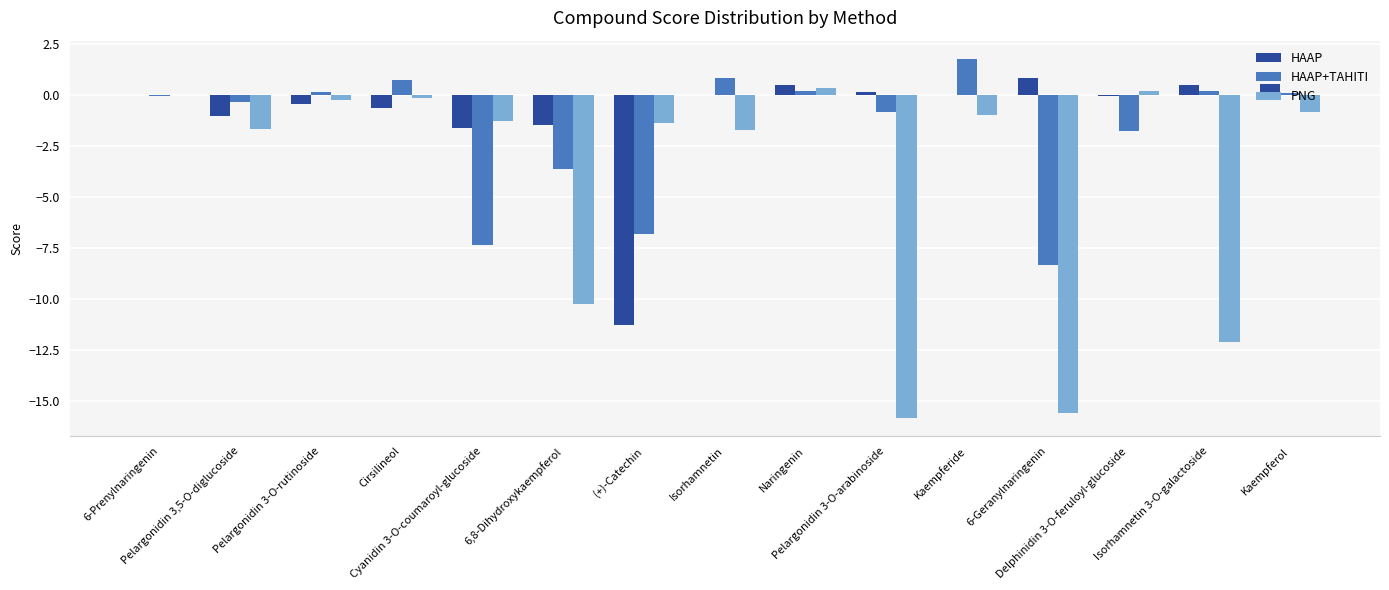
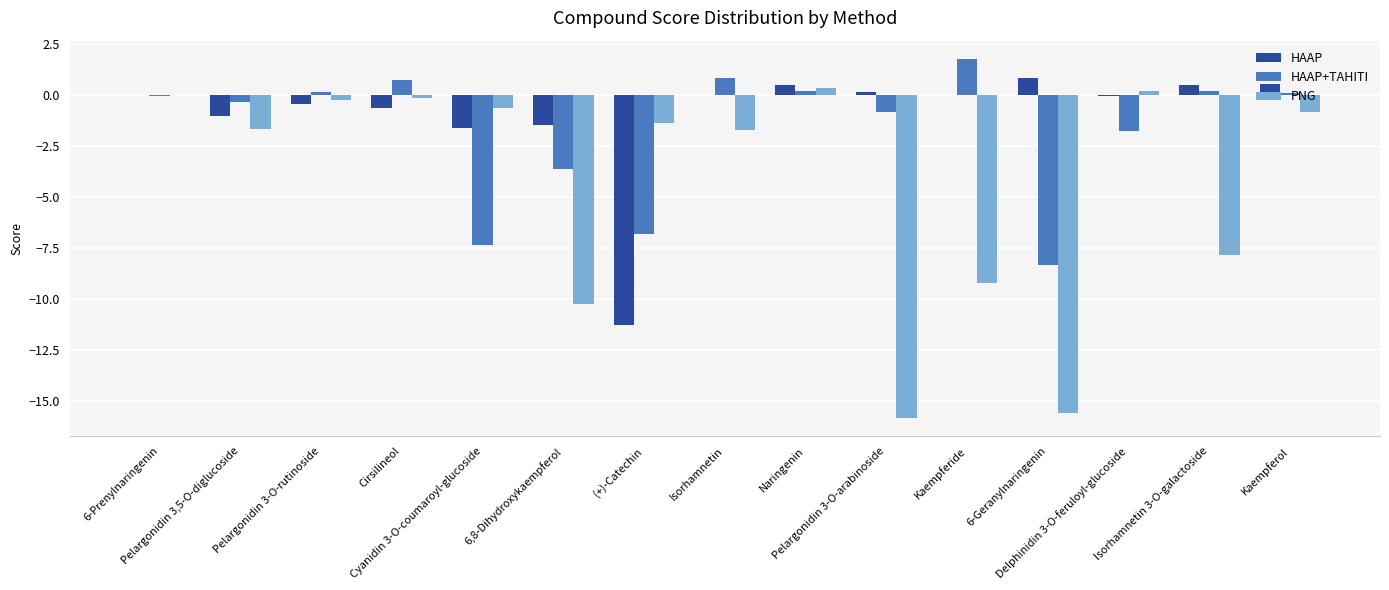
PNG, Cyanidin 3-O-coumaroyl-glucoside: -1.3 -> -0.6
PNG, Kaempferide: -1.0 -> -9.2
PNG, Isorhamnetin 3-O-galactoside: -12.1 -> -7.8
